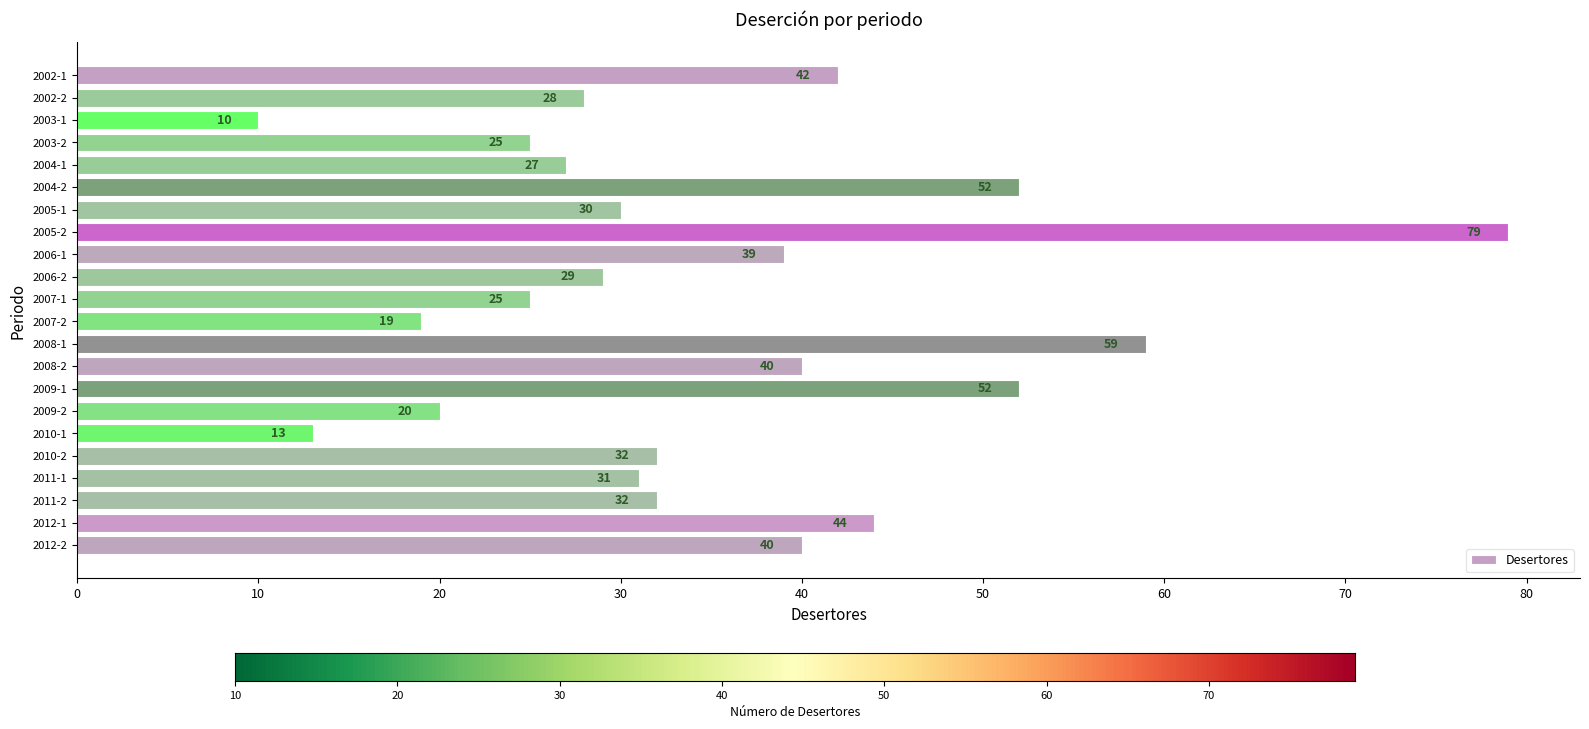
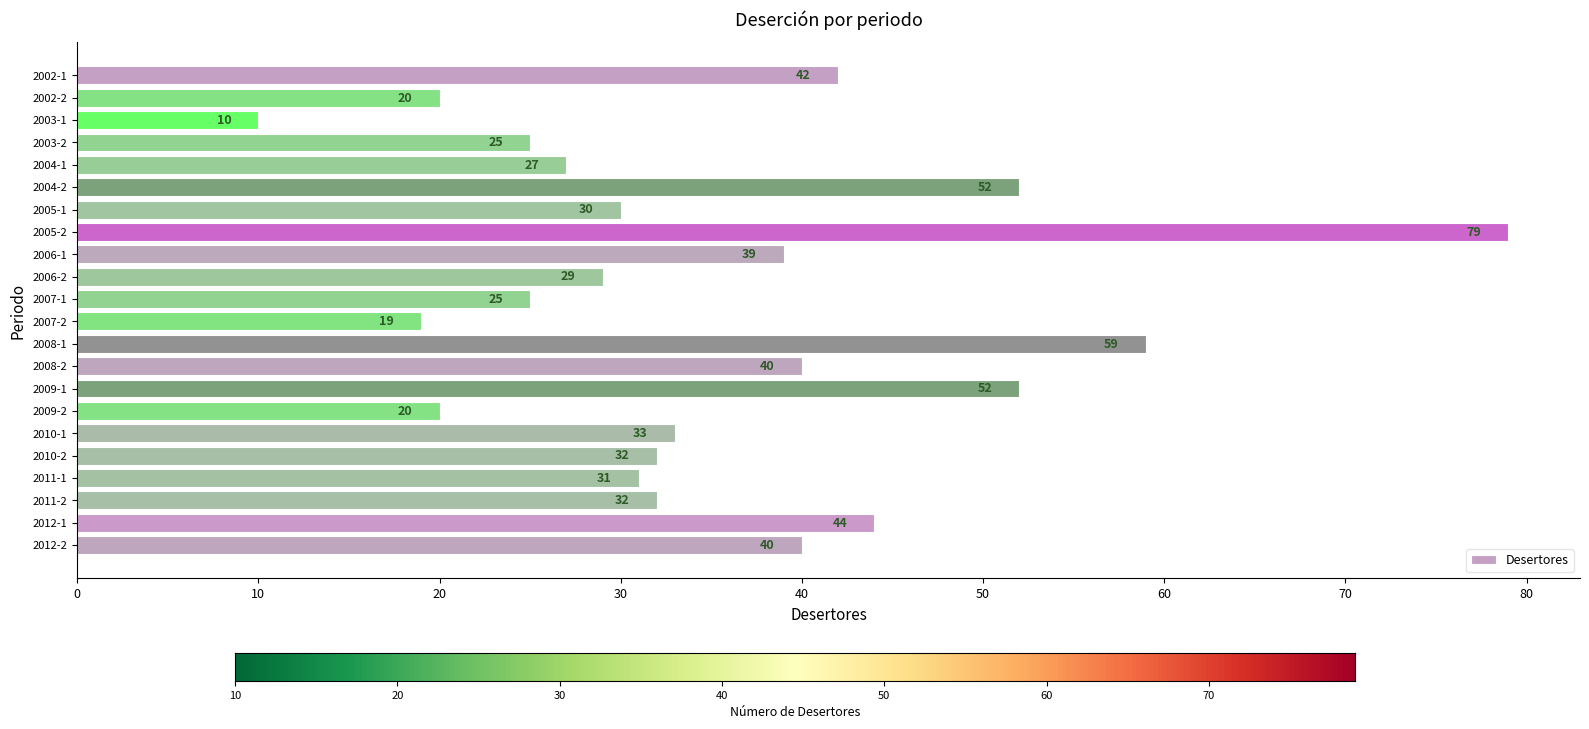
2002-2: 28 -> 20
2010-1: 13 -> 33
